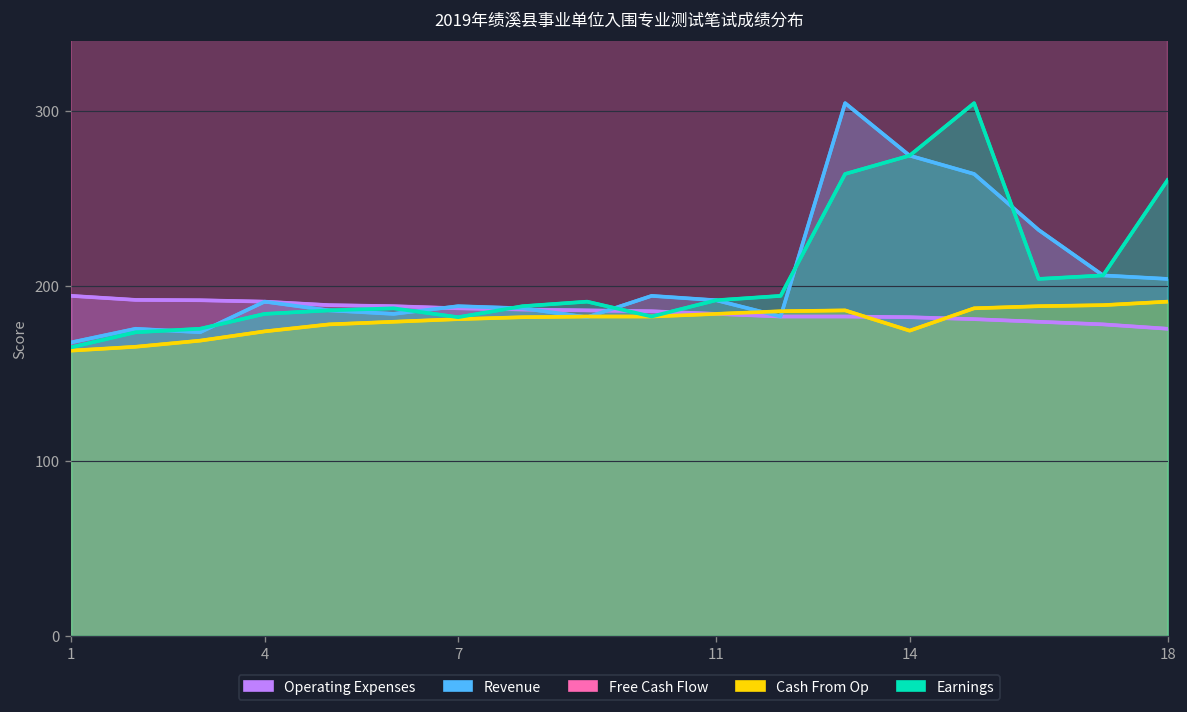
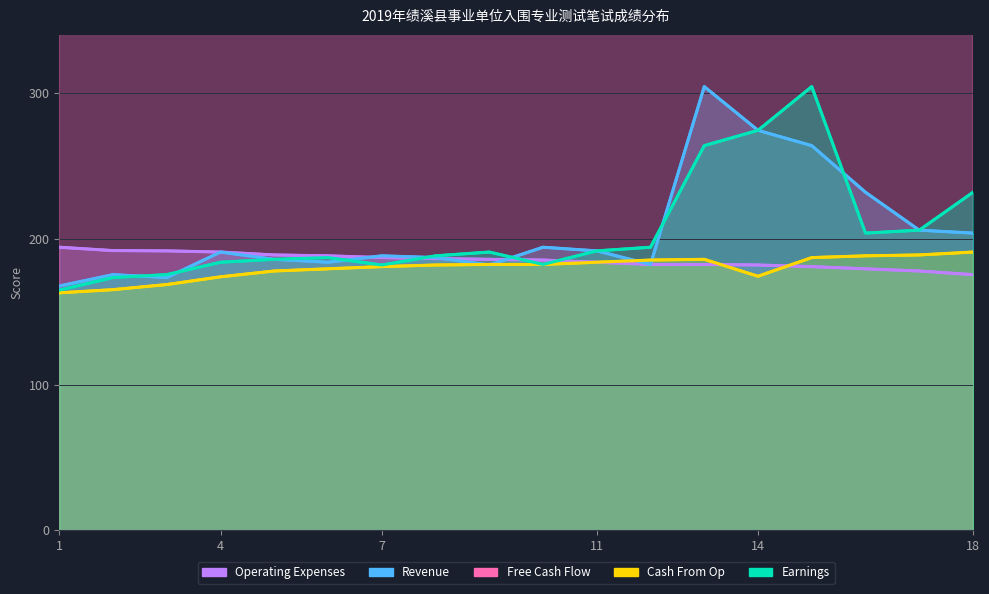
Earnings, 18: 261 -> 232
